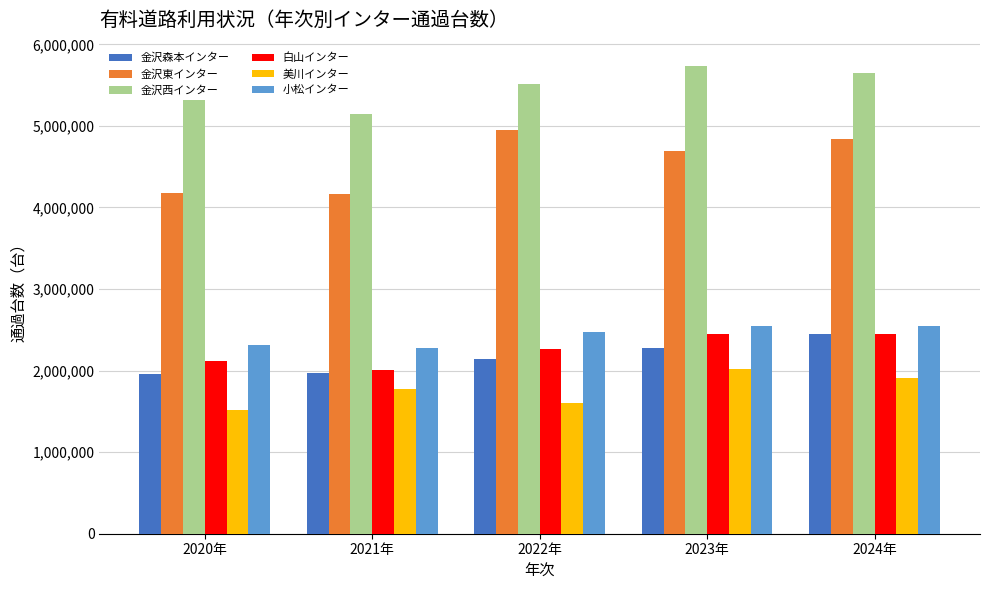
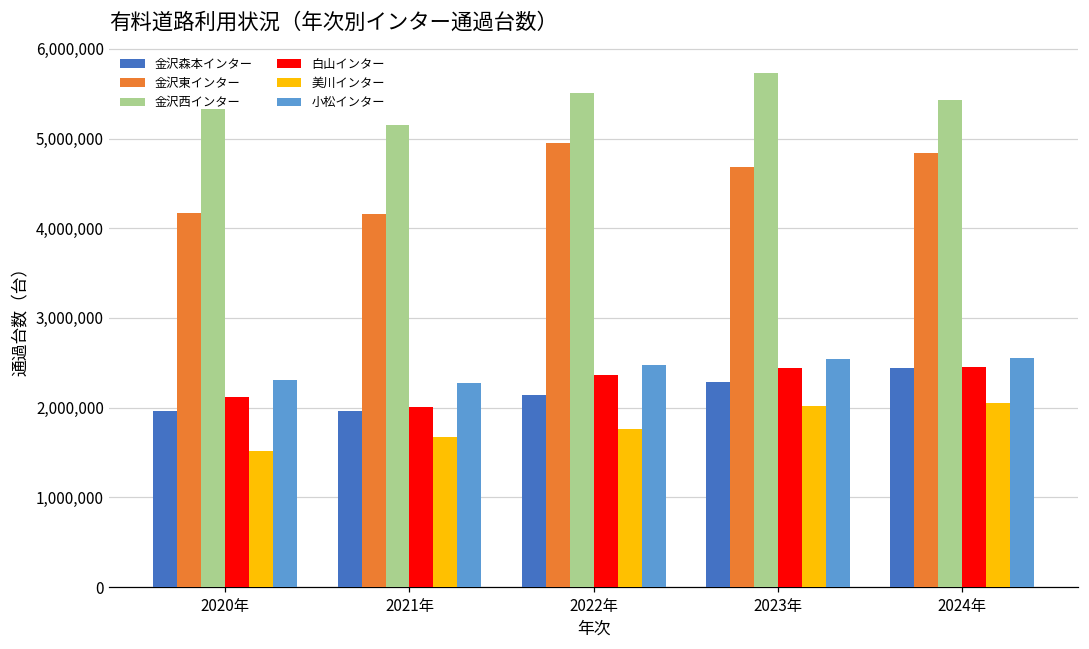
美川インター, 2021年: 1,800,000 -> 1,700,000
白山インター, 2022年: 2,300,000 -> 2,400,000
美川インター, 2022年: 1,600,000 -> 1,800,000
金沢西インター, 2024年: 5,600,000 -> 5,400,000
美川インター, 2024年: 1,900,000 -> 2,100,000
